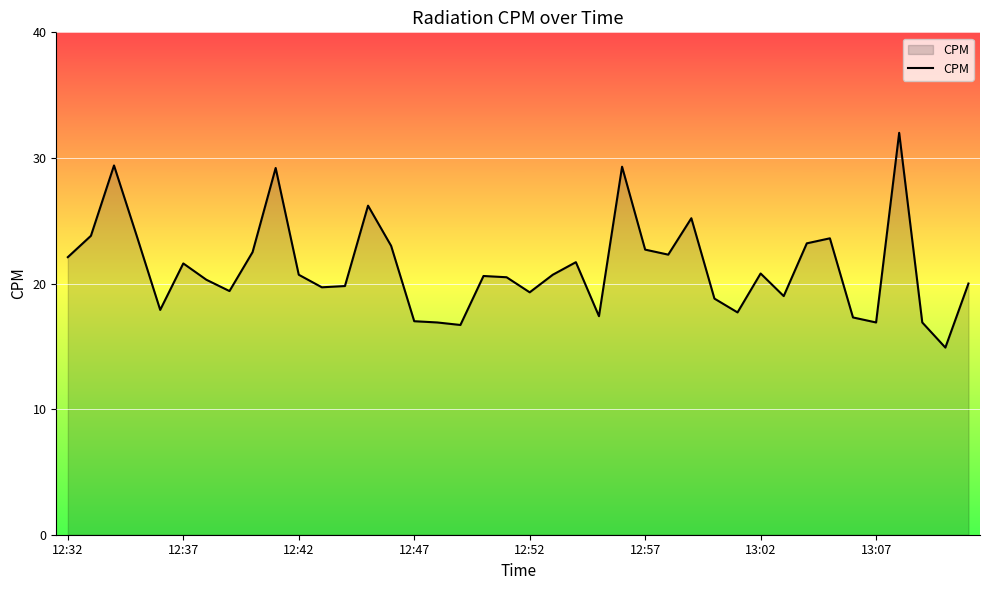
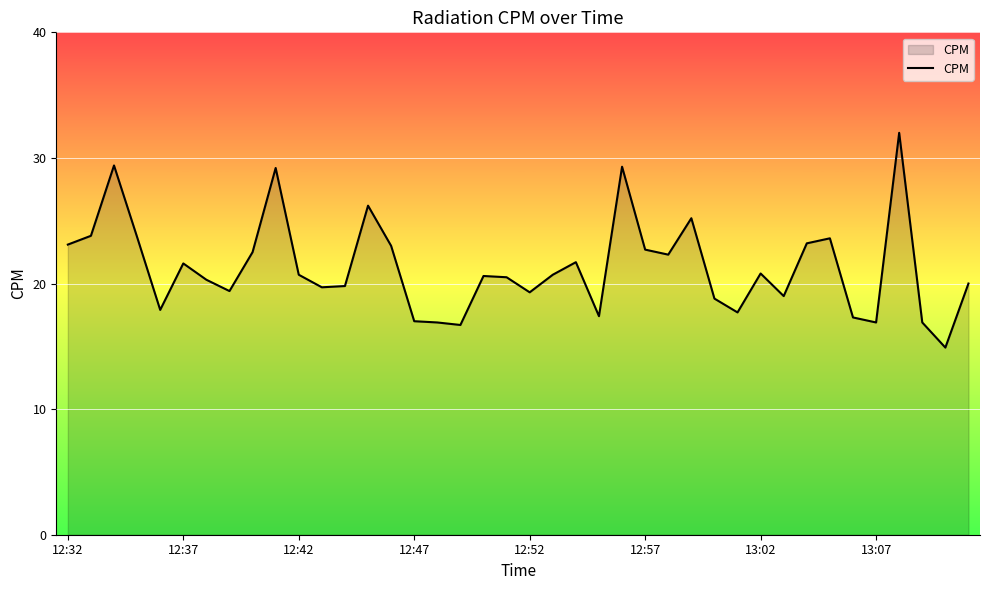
12:32: 22.1 -> 23.1
